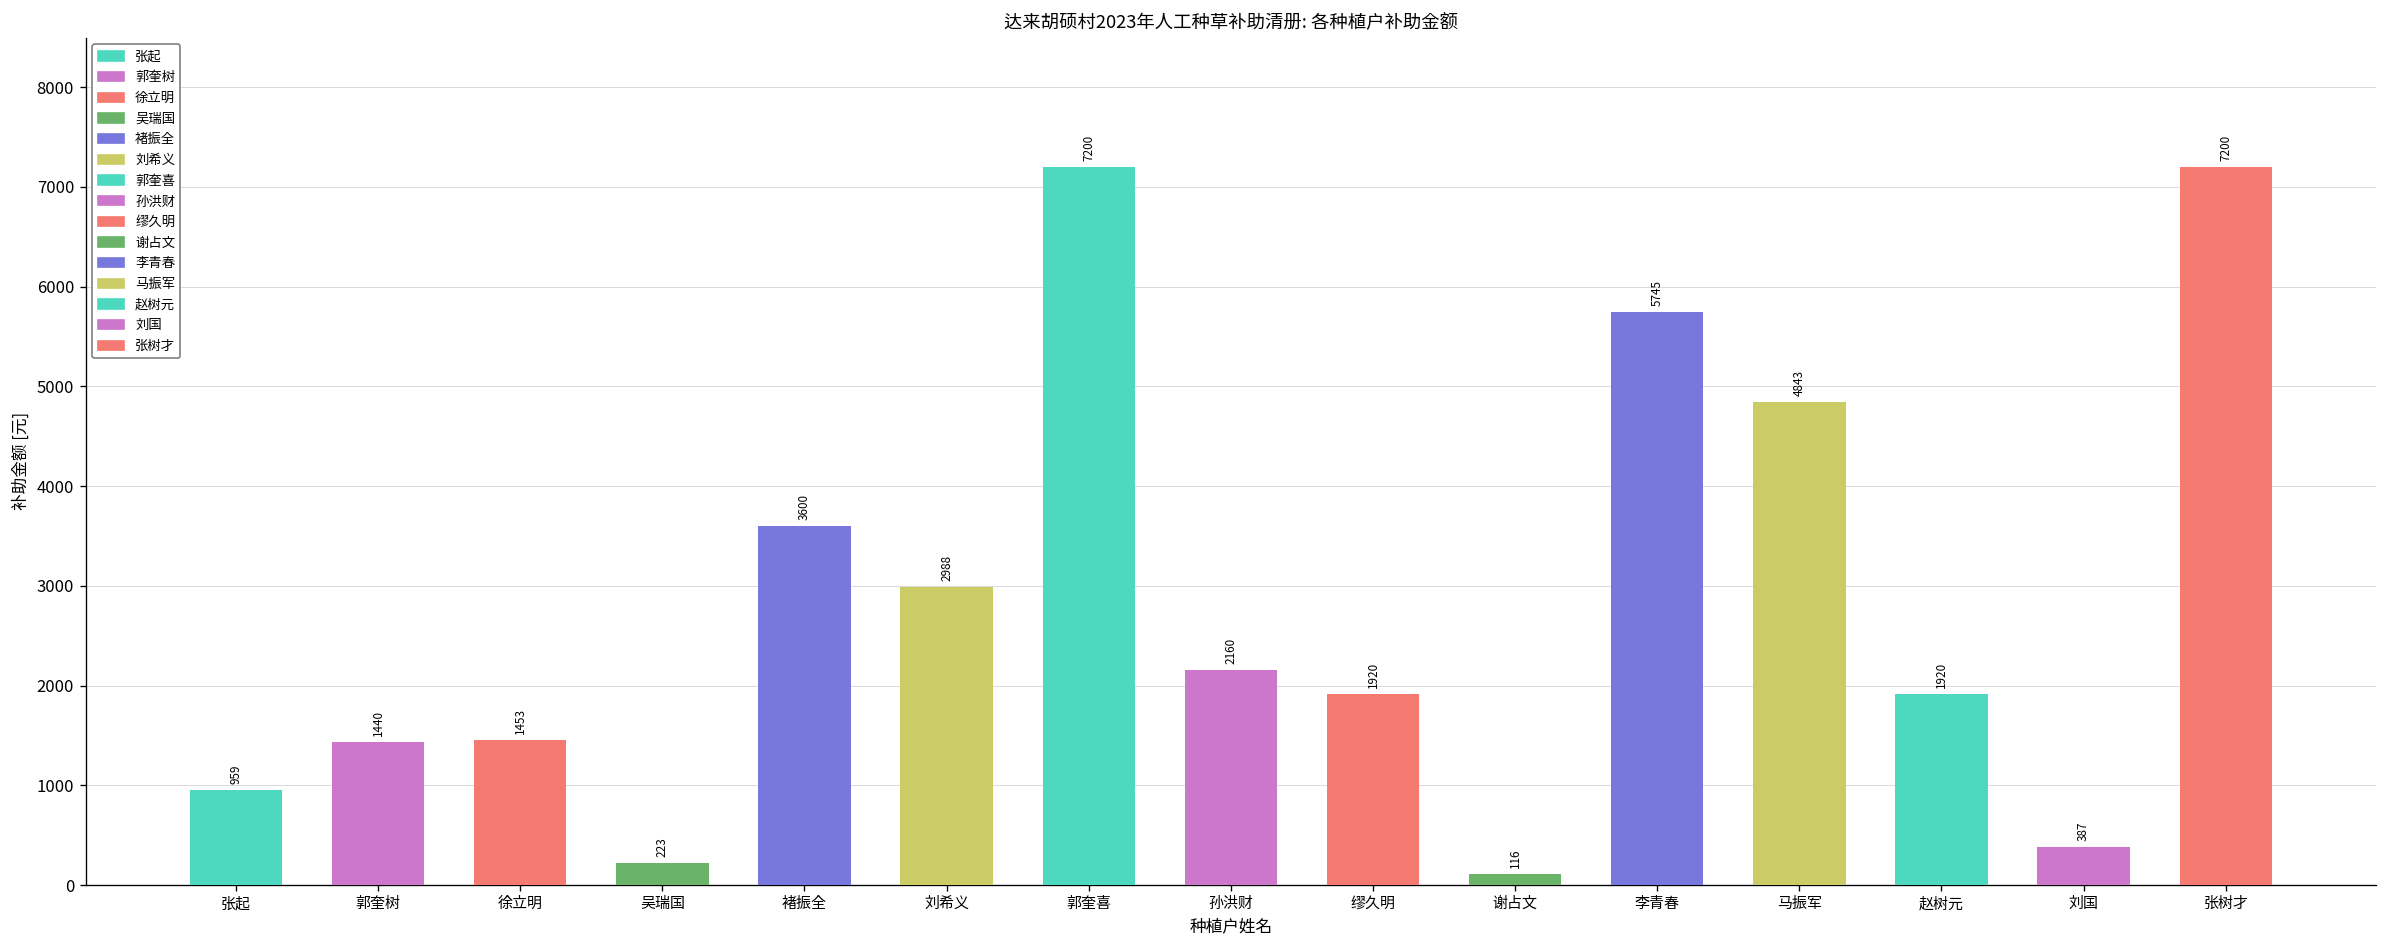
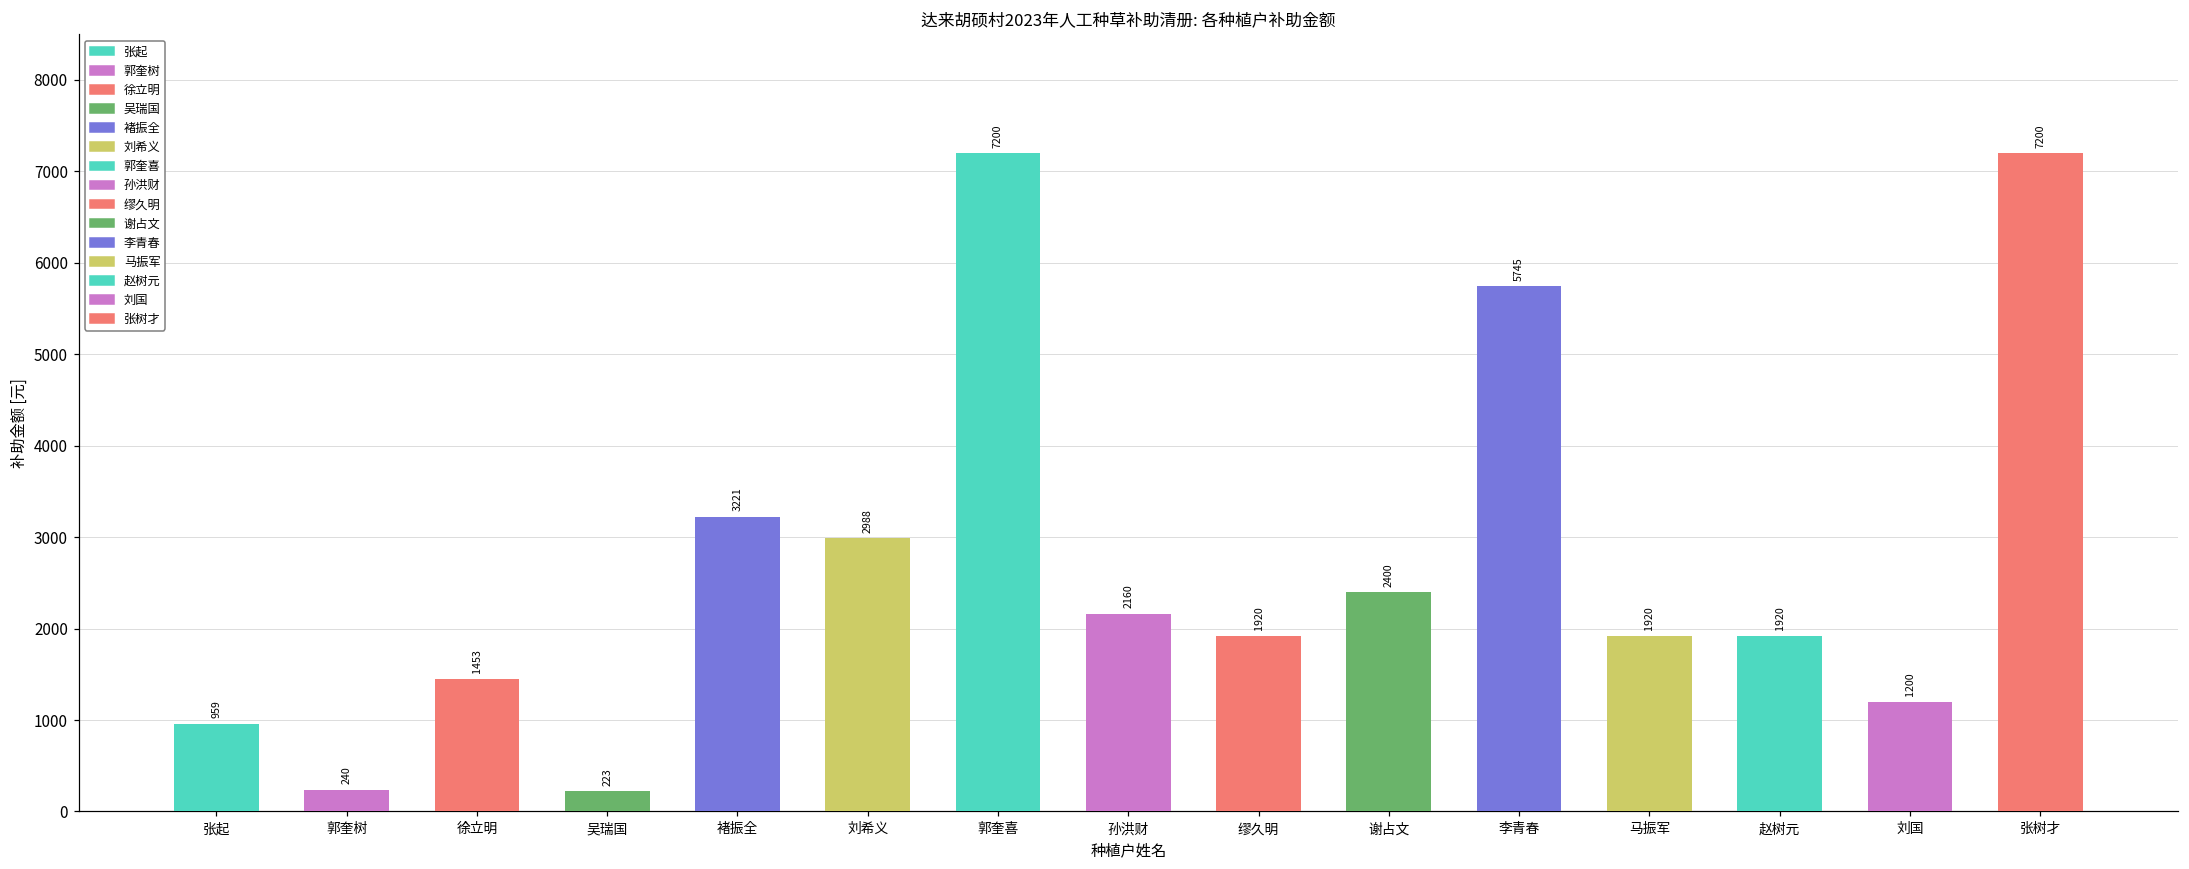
郭奎树: 1440 -> 240
褚振全: 3600 -> 3221
谢占文: 116 -> 2400
马振军: 4843 -> 1920
刘国: 387 -> 1200
